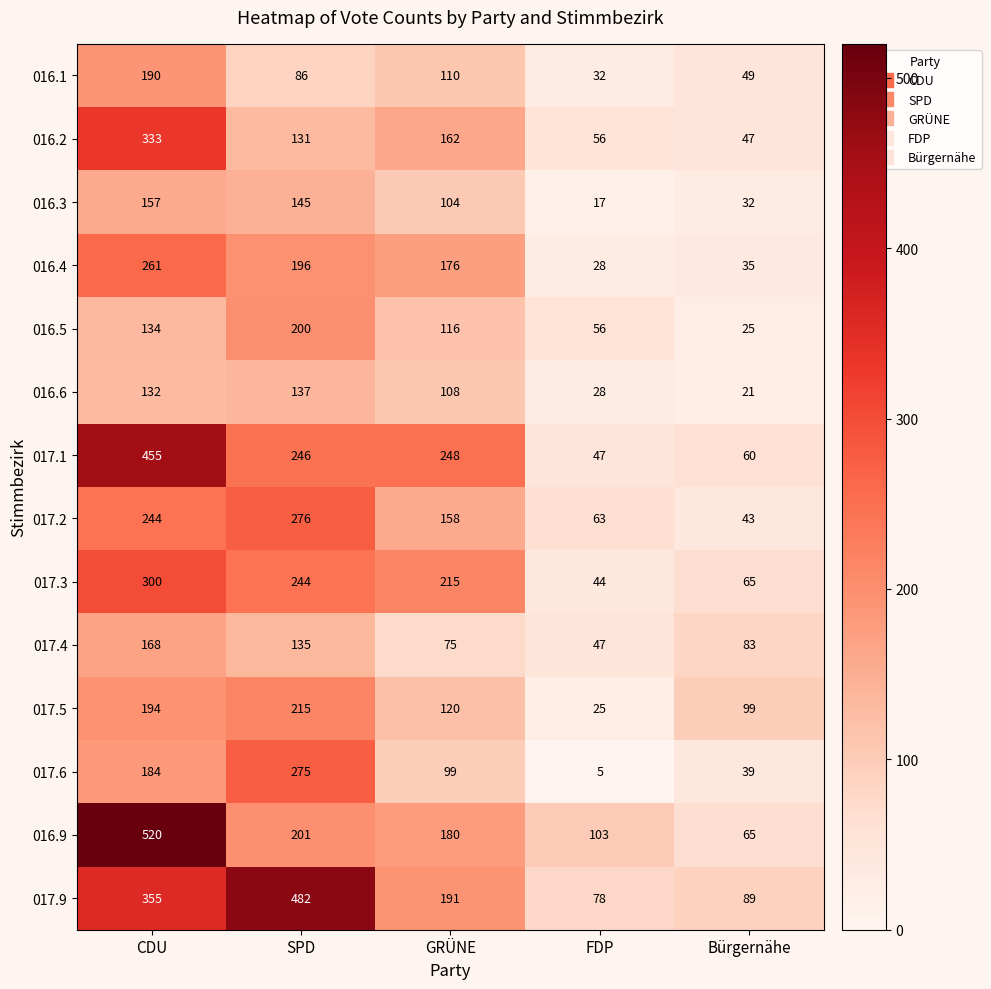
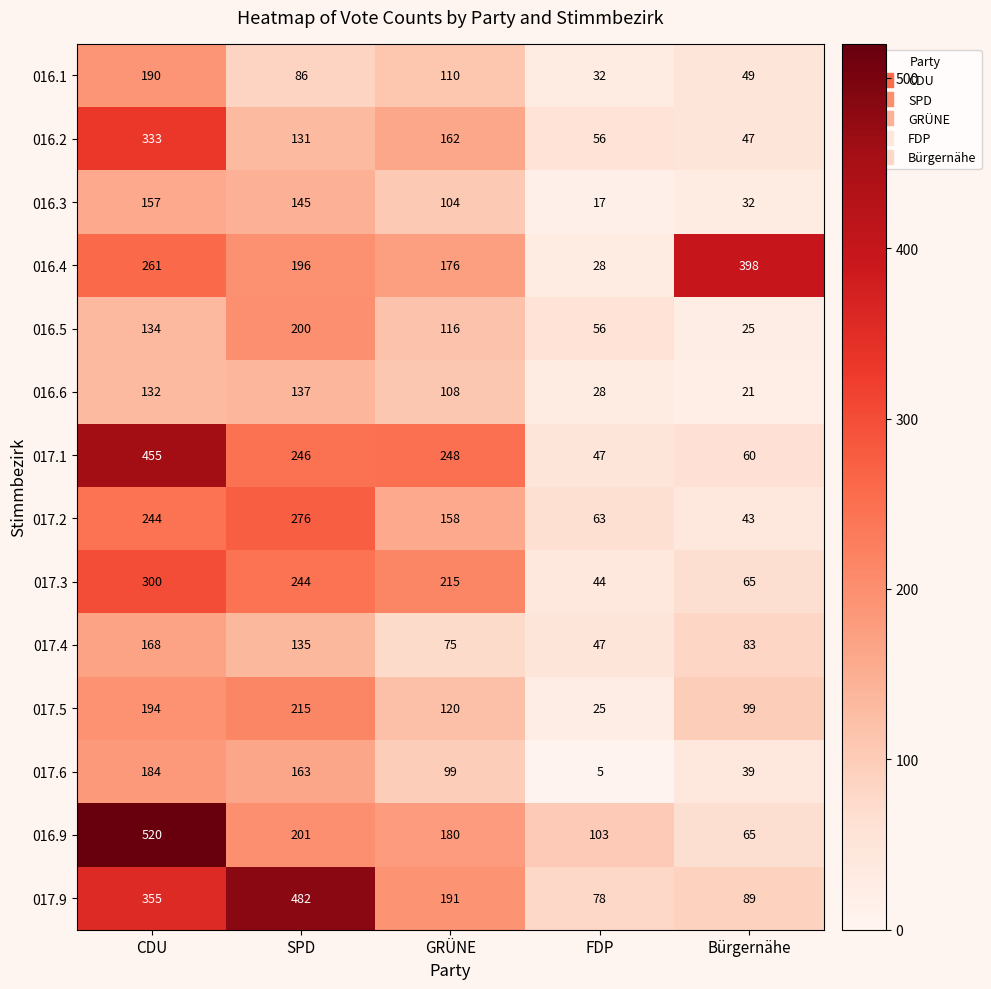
016.4, Bürgernähe: 35 -> 398
017.6, SPD: 275 -> 163
